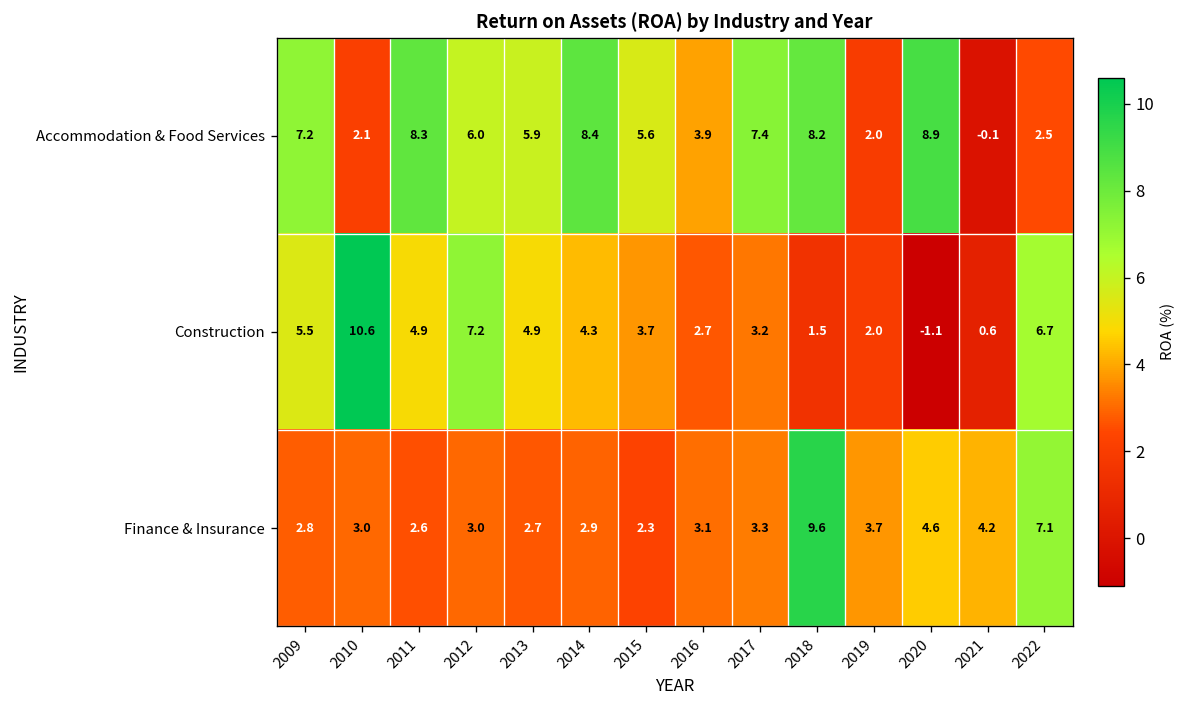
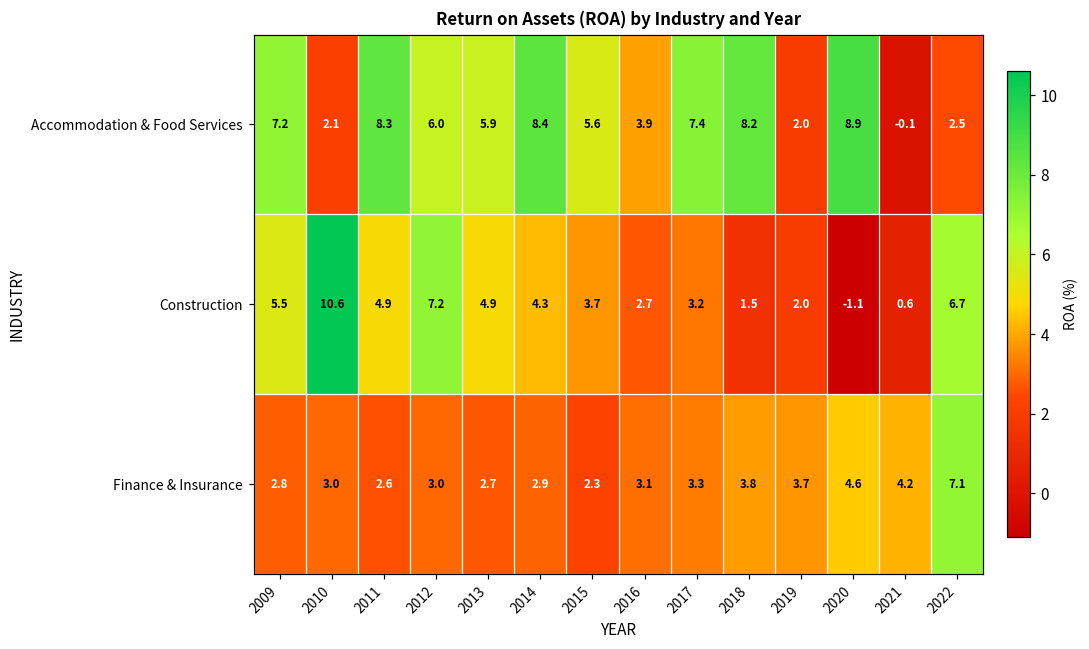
Finance & Insurance, 2018: 9.6 -> 3.8
